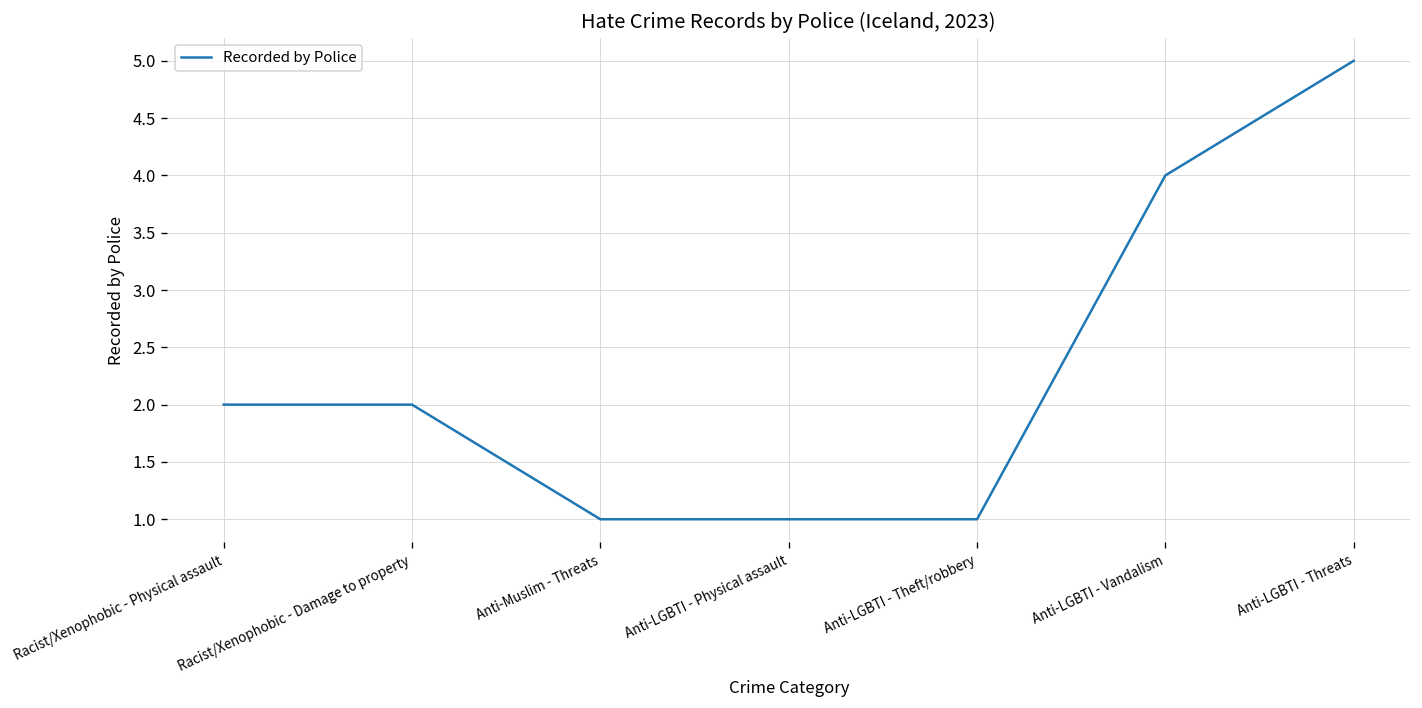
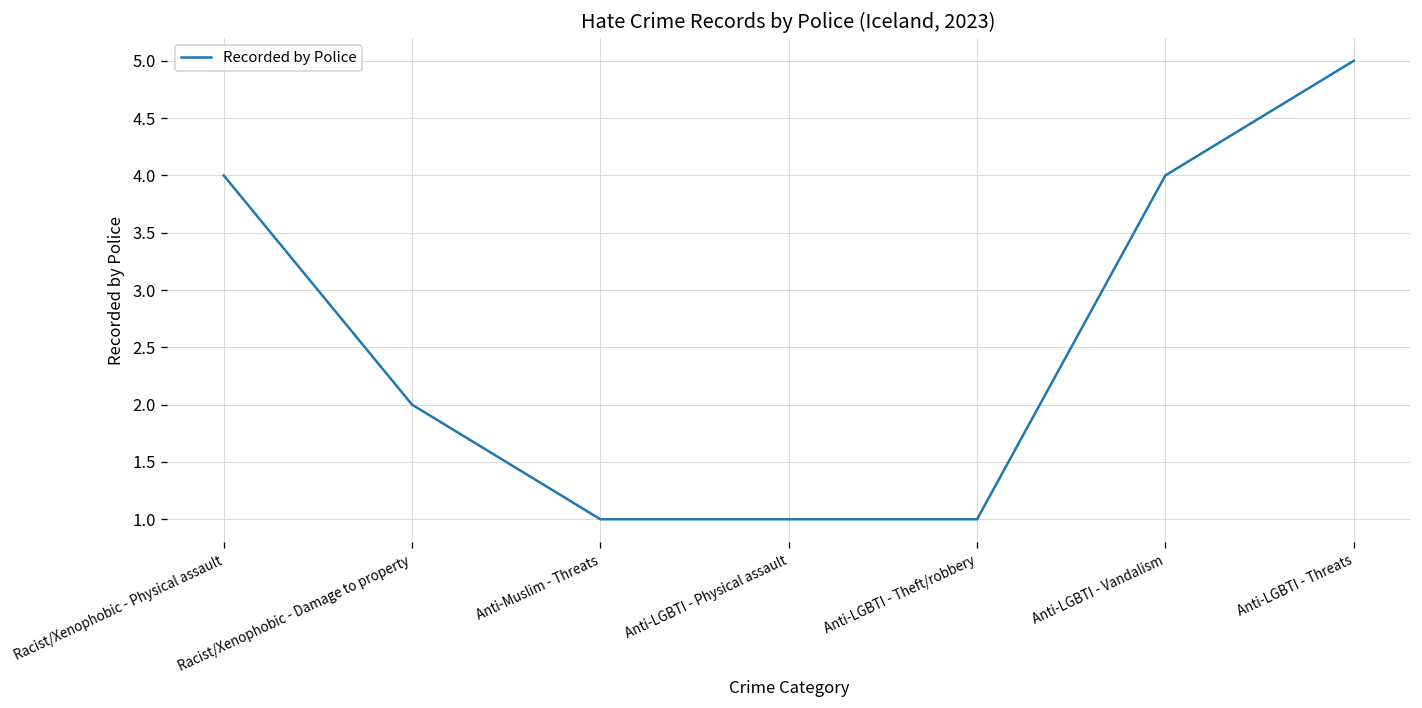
Racist/Xenophobic - Physical assault: 2 -> 4
